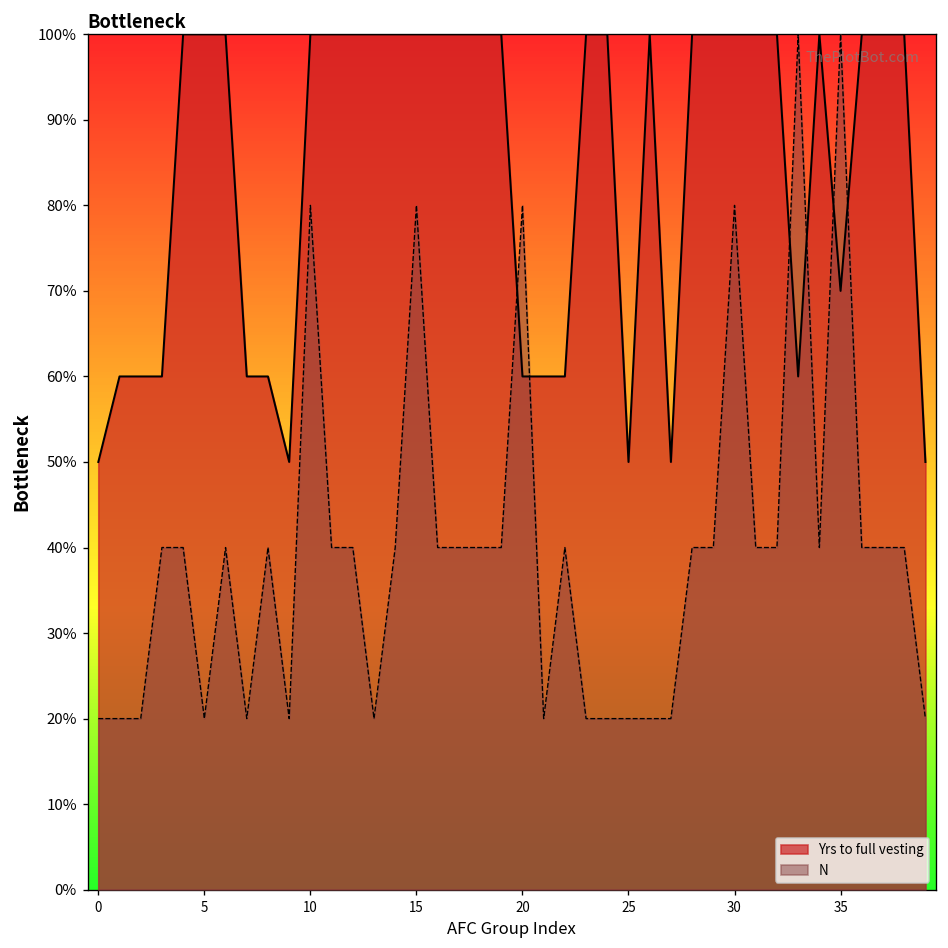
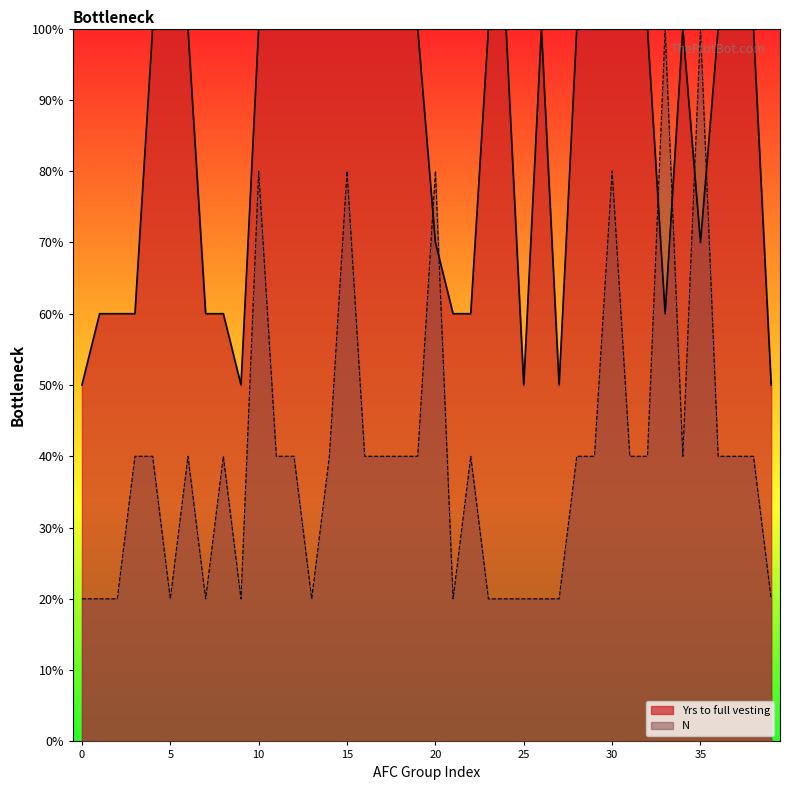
Yrs to full vesting, 20: 60% -> 70%
